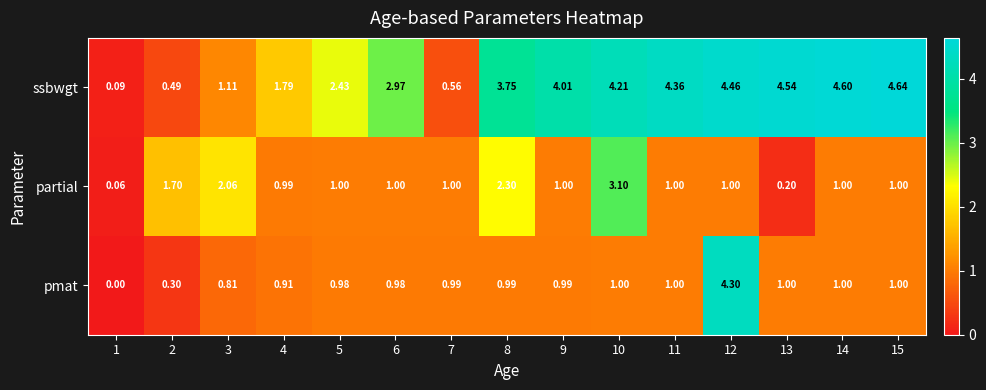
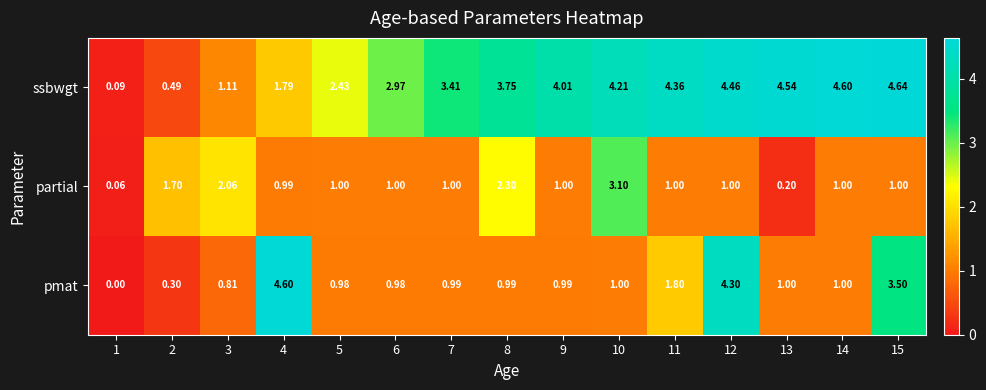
ssbwgt, 7: 0.56 -> 3.41
pmat, 4: 0.91 -> 4.60
pmat, 11: 1.00 -> 1.80
pmat, 15: 1.00 -> 3.50
